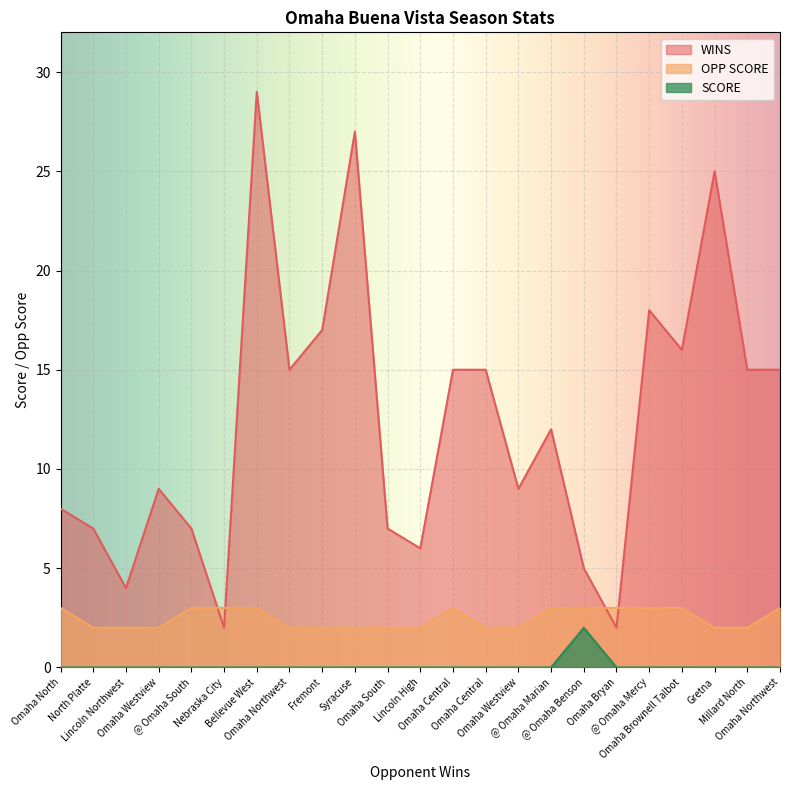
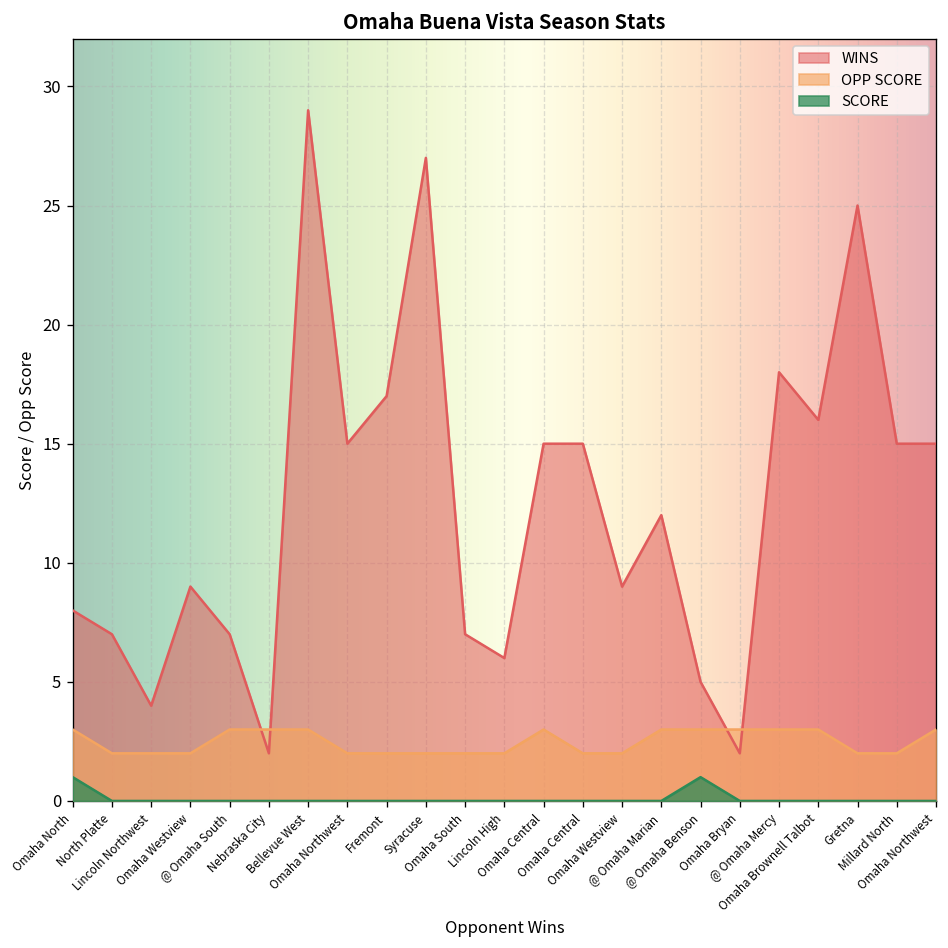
SCORE, Omaha North: 0 -> 1
SCORE, @ Omaha Benson: 2 -> 1
